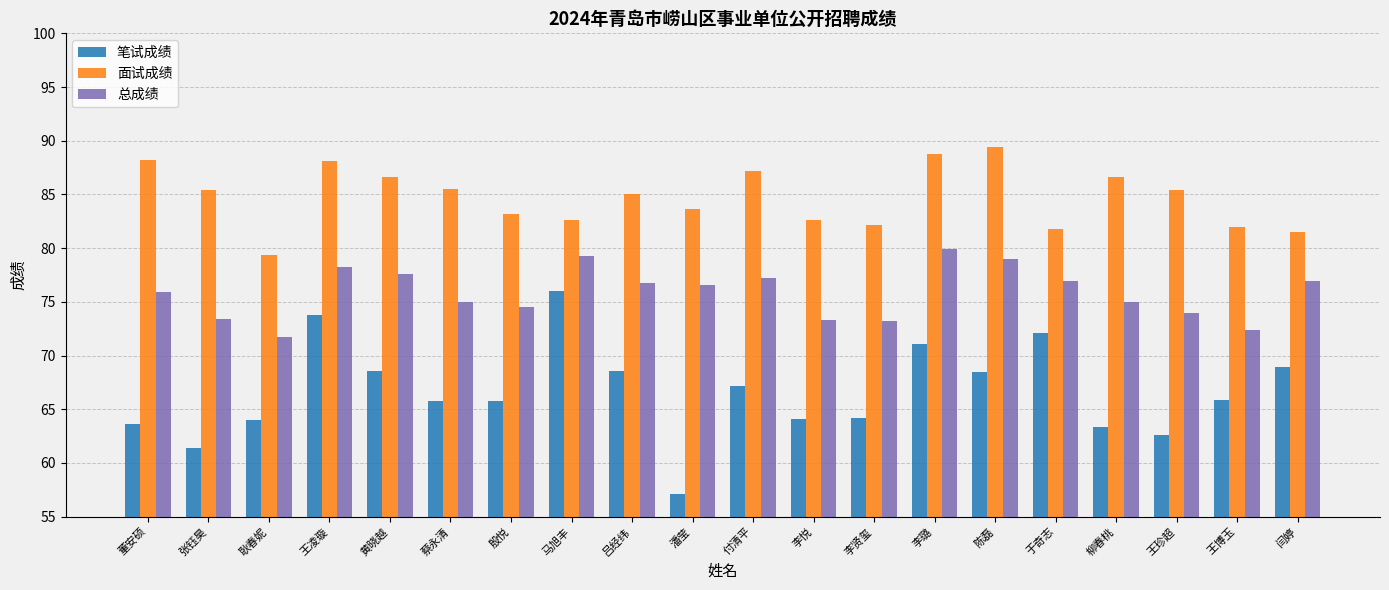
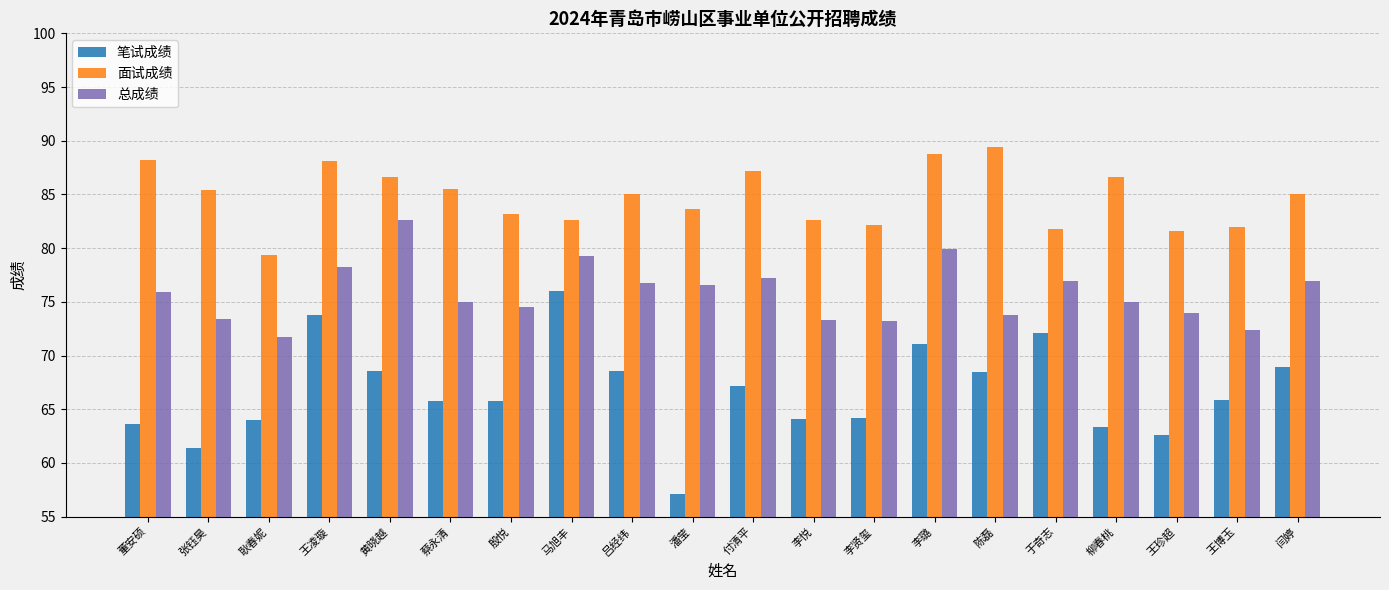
总成绩, 黄晓越: 77.6 -> 82.6
总成绩, 陈磊: 79.0 -> 73.8
面试成绩, 王珍超: 85.4 -> 81.6
面试成绩, 闫婷: 81.5 -> 85.0
